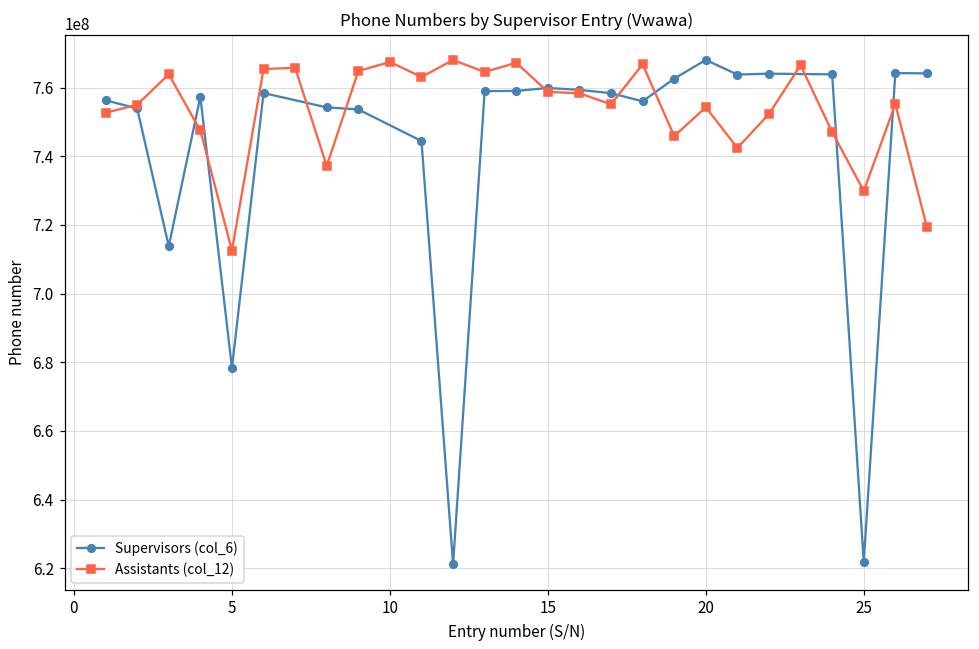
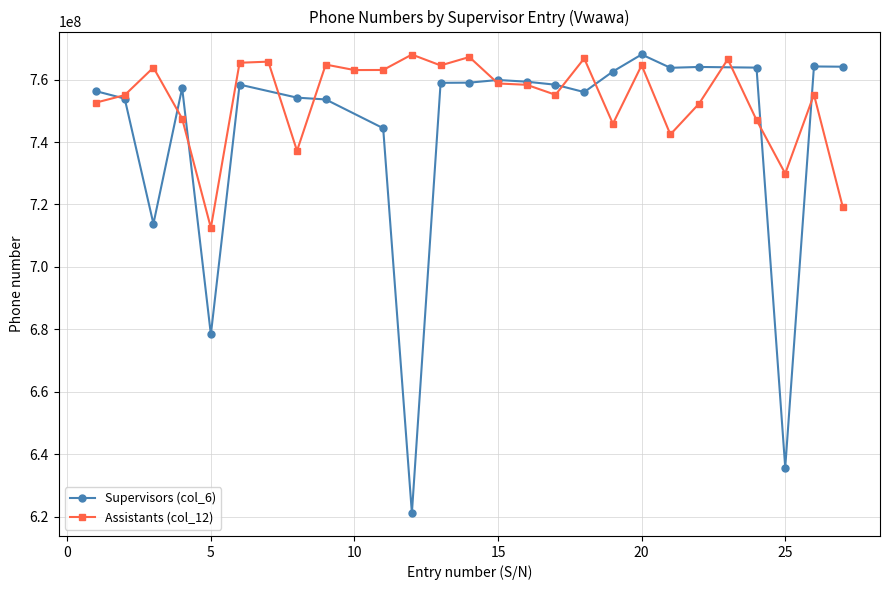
Assistants (col_12), 10: 767000000 -> 763000000
Assistants (col_12), 20: 754000000 -> 765000000
Supervisors (col_6), 25: 622000000 -> 636000000
